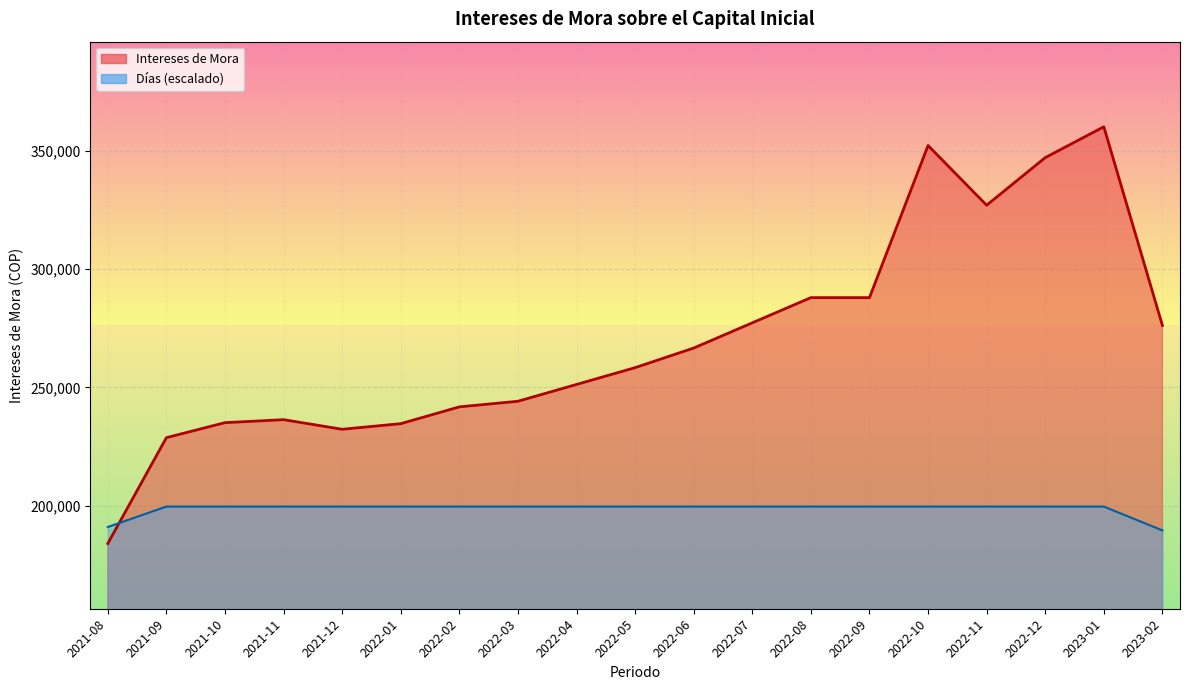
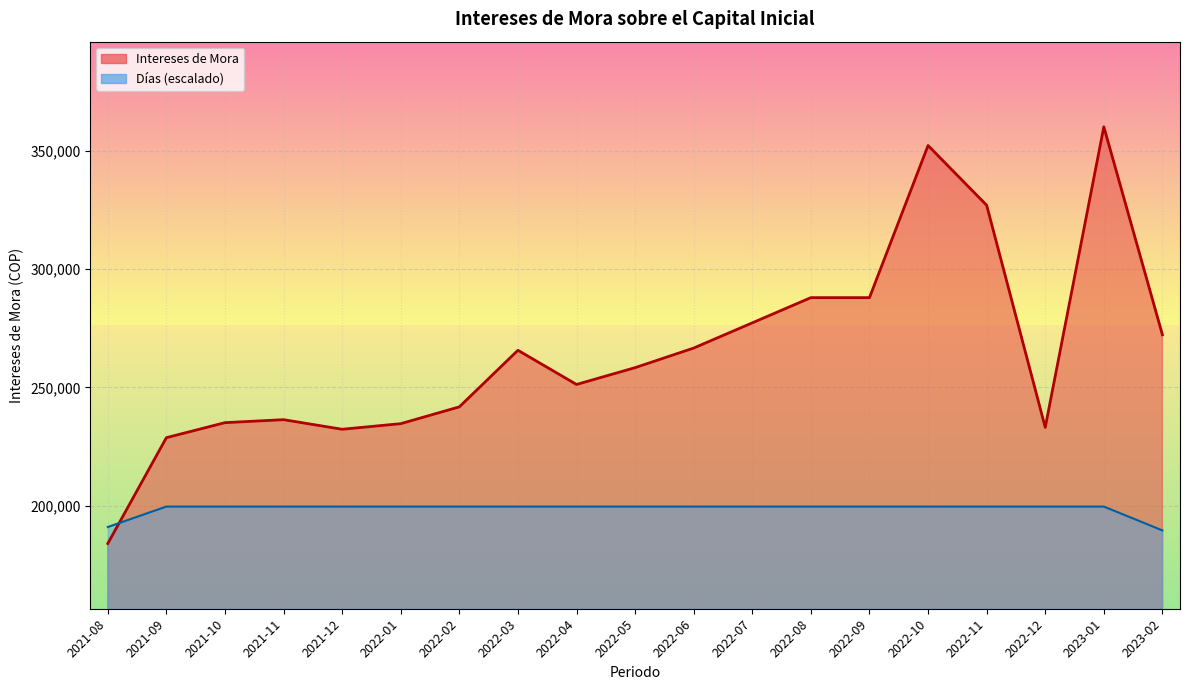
Intereses de Mora, 2022-03: 244,000 -> 266,000
Intereses de Mora, 2022-12: 347,000 -> 233,000
Intereses de Mora, 2023-02: 276,000 -> 272,000
